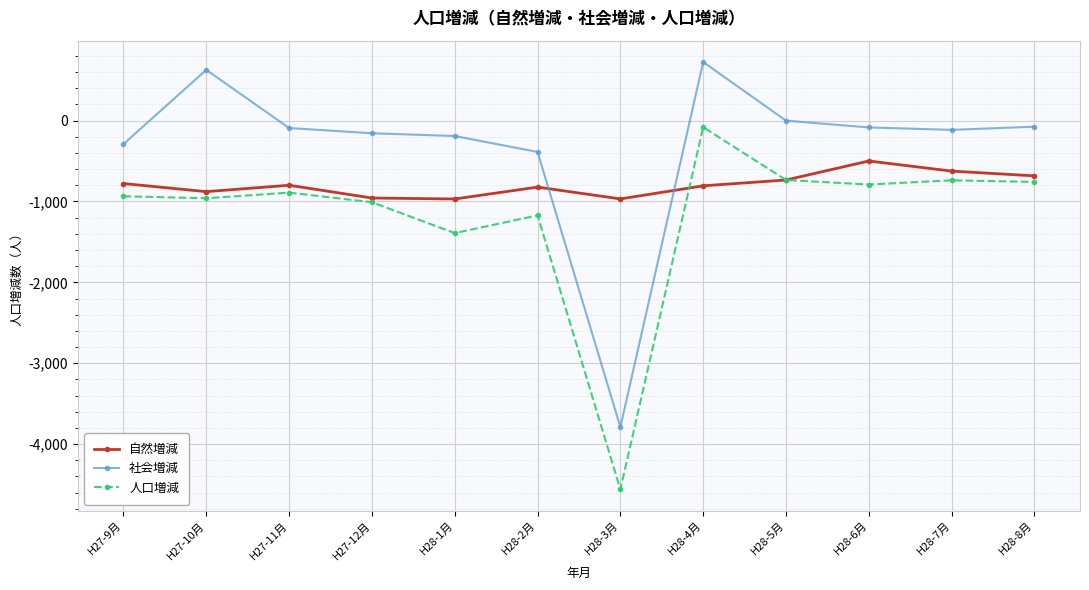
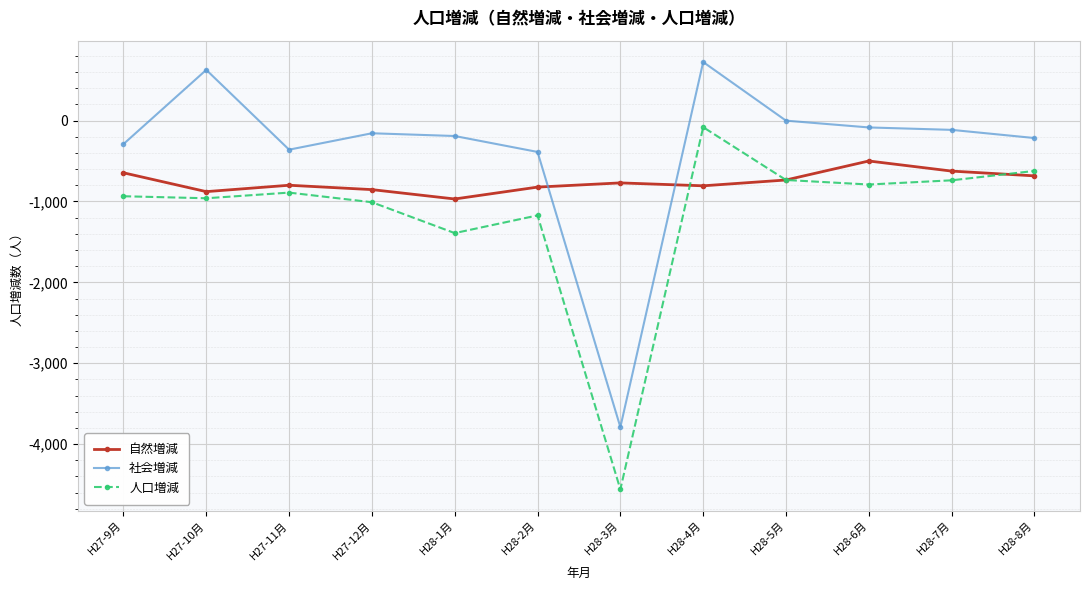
自然増減, H27-9月: -800 -> -600
社会増減, H27-11月: -100 -> -400
自然増減, H27-12月: -1,000 -> -900
自然増減, H28-3月: -1,000 -> -800
社会増減, H28-8月: -100 -> -200
人口増減, H28-8月: -800 -> -600
